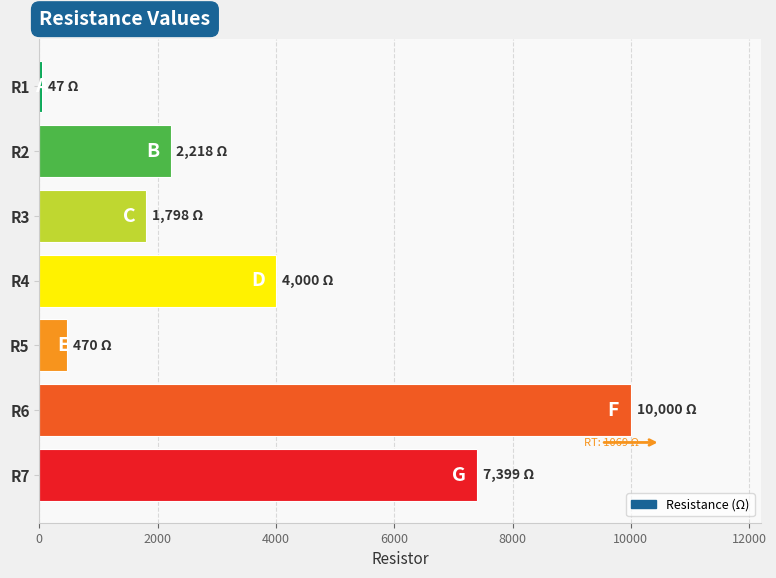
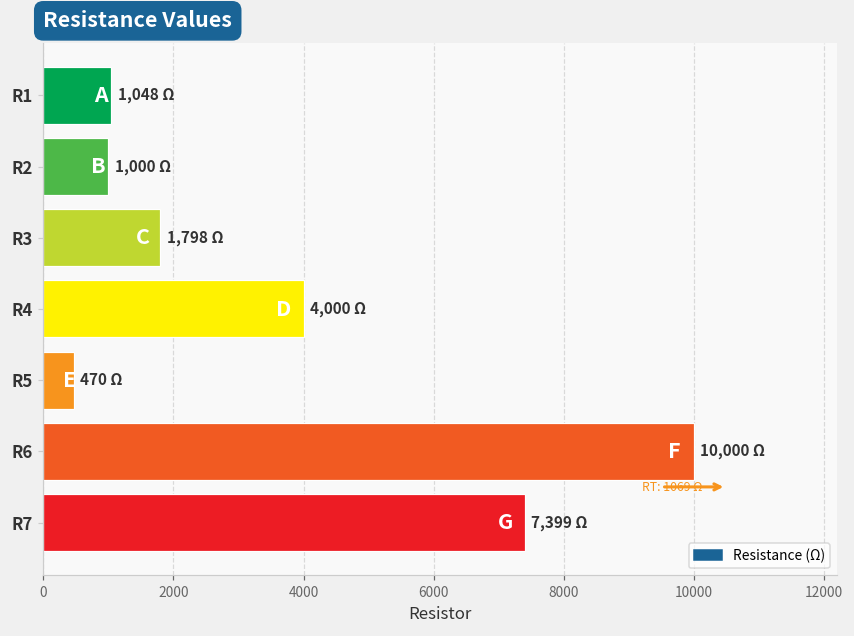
R1: 47 -> 1,048
R2: 2,218 -> 1,000
